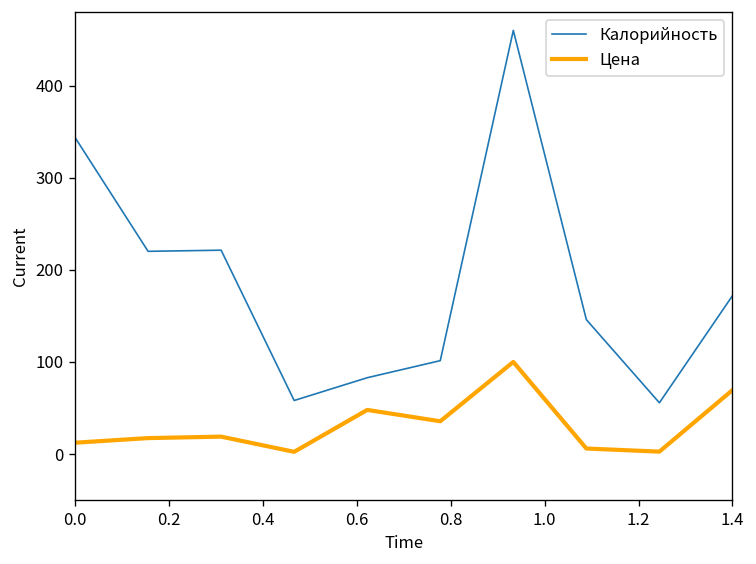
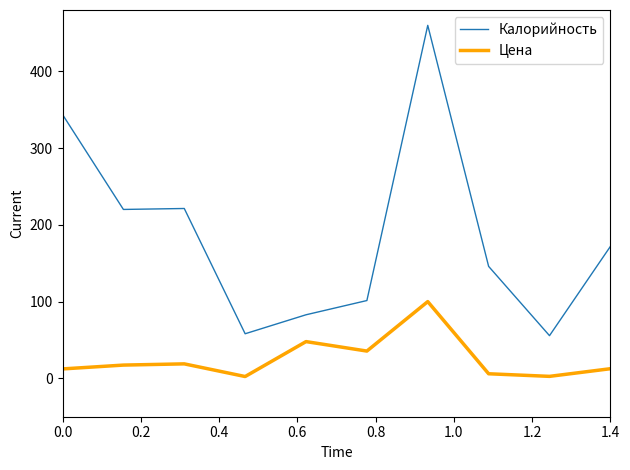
Цена, 1.4: 70 -> 10
